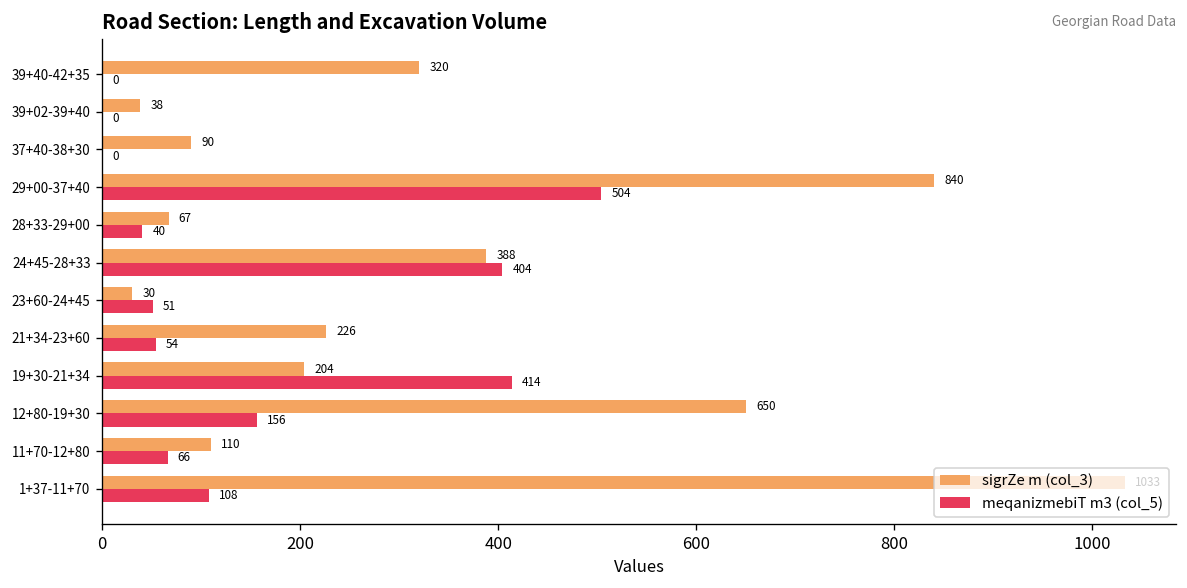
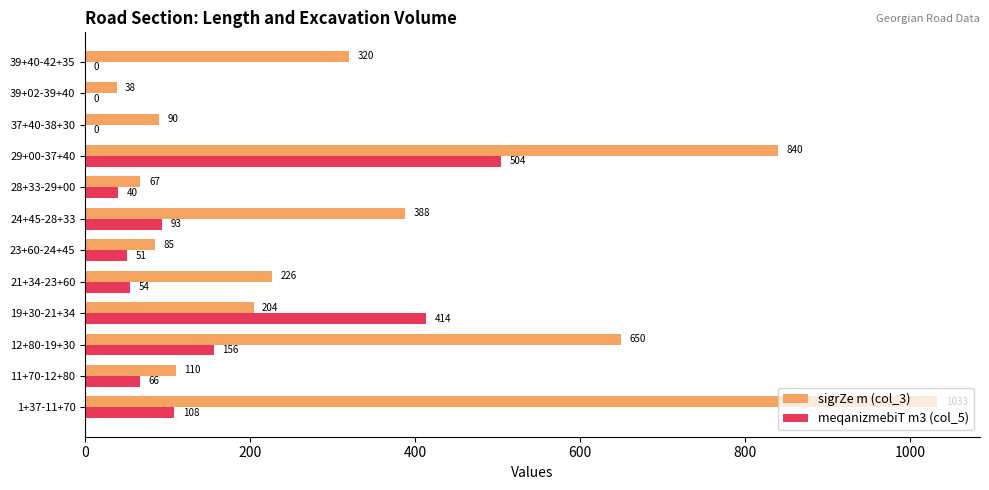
meqanizmebiT m3 (col_5), 24+45-28+33: 404 -> 93
sigrZe m (col_3), 23+60-24+45: 30 -> 85
